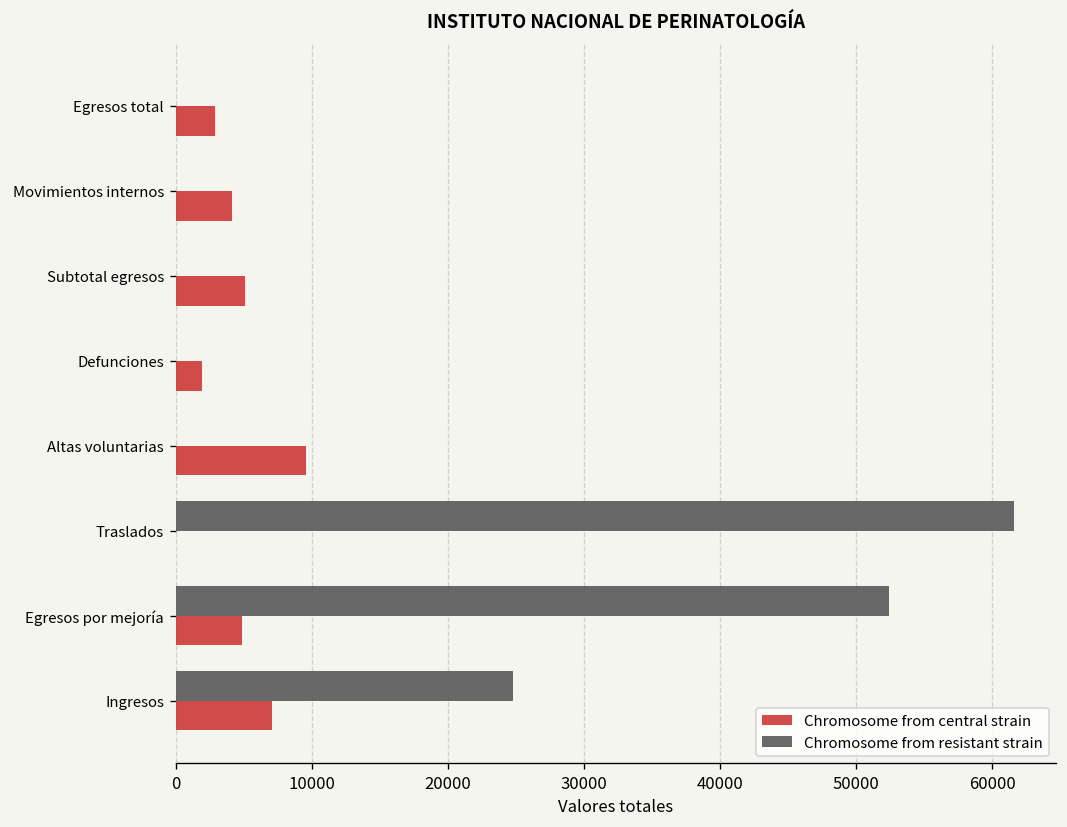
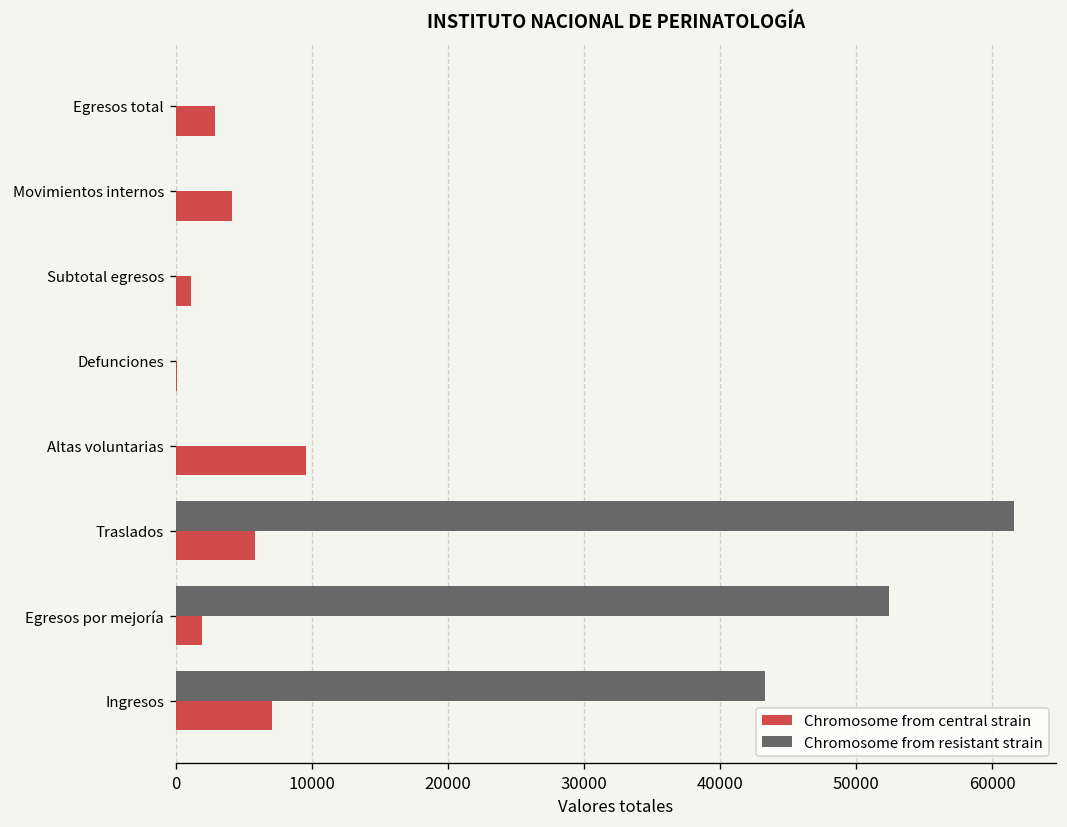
Chromosome from central strain, Subtotal egresos: 5100 -> 1100
Chromosome from central strain, Defunciones: 1900 -> 100
Chromosome from central strain, Traslados: 100 -> 5800
Chromosome from central strain, Egresos por mejoría: 4900 -> 1900
Chromosome from resistant strain, Ingresos: 24800 -> 43300
